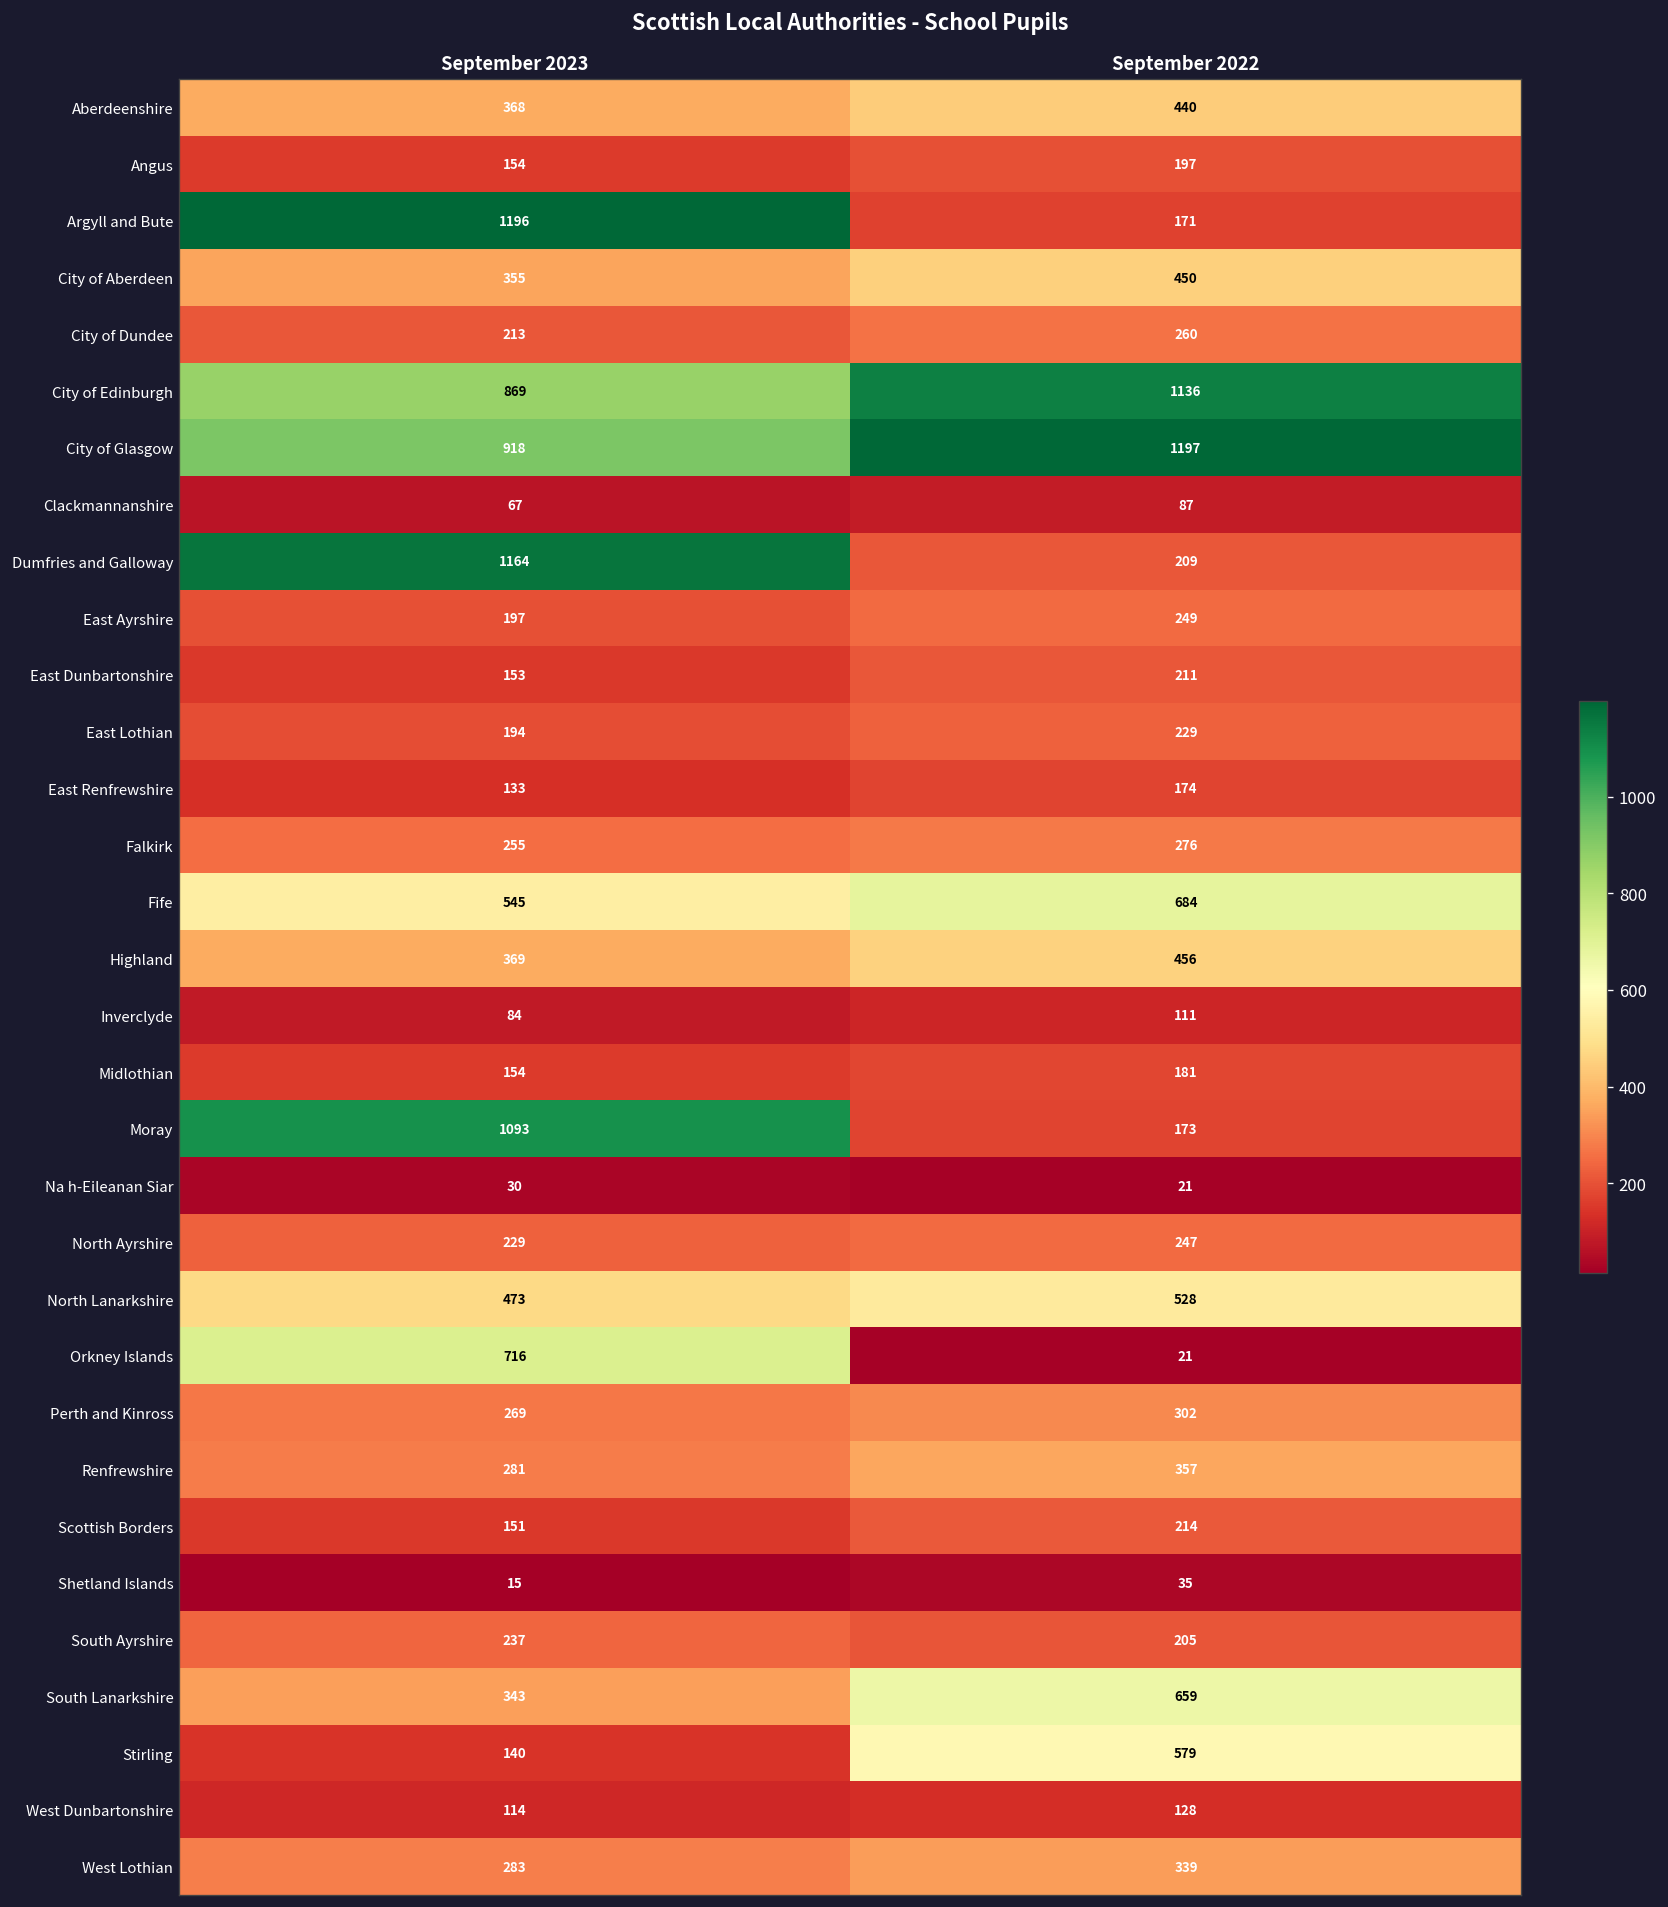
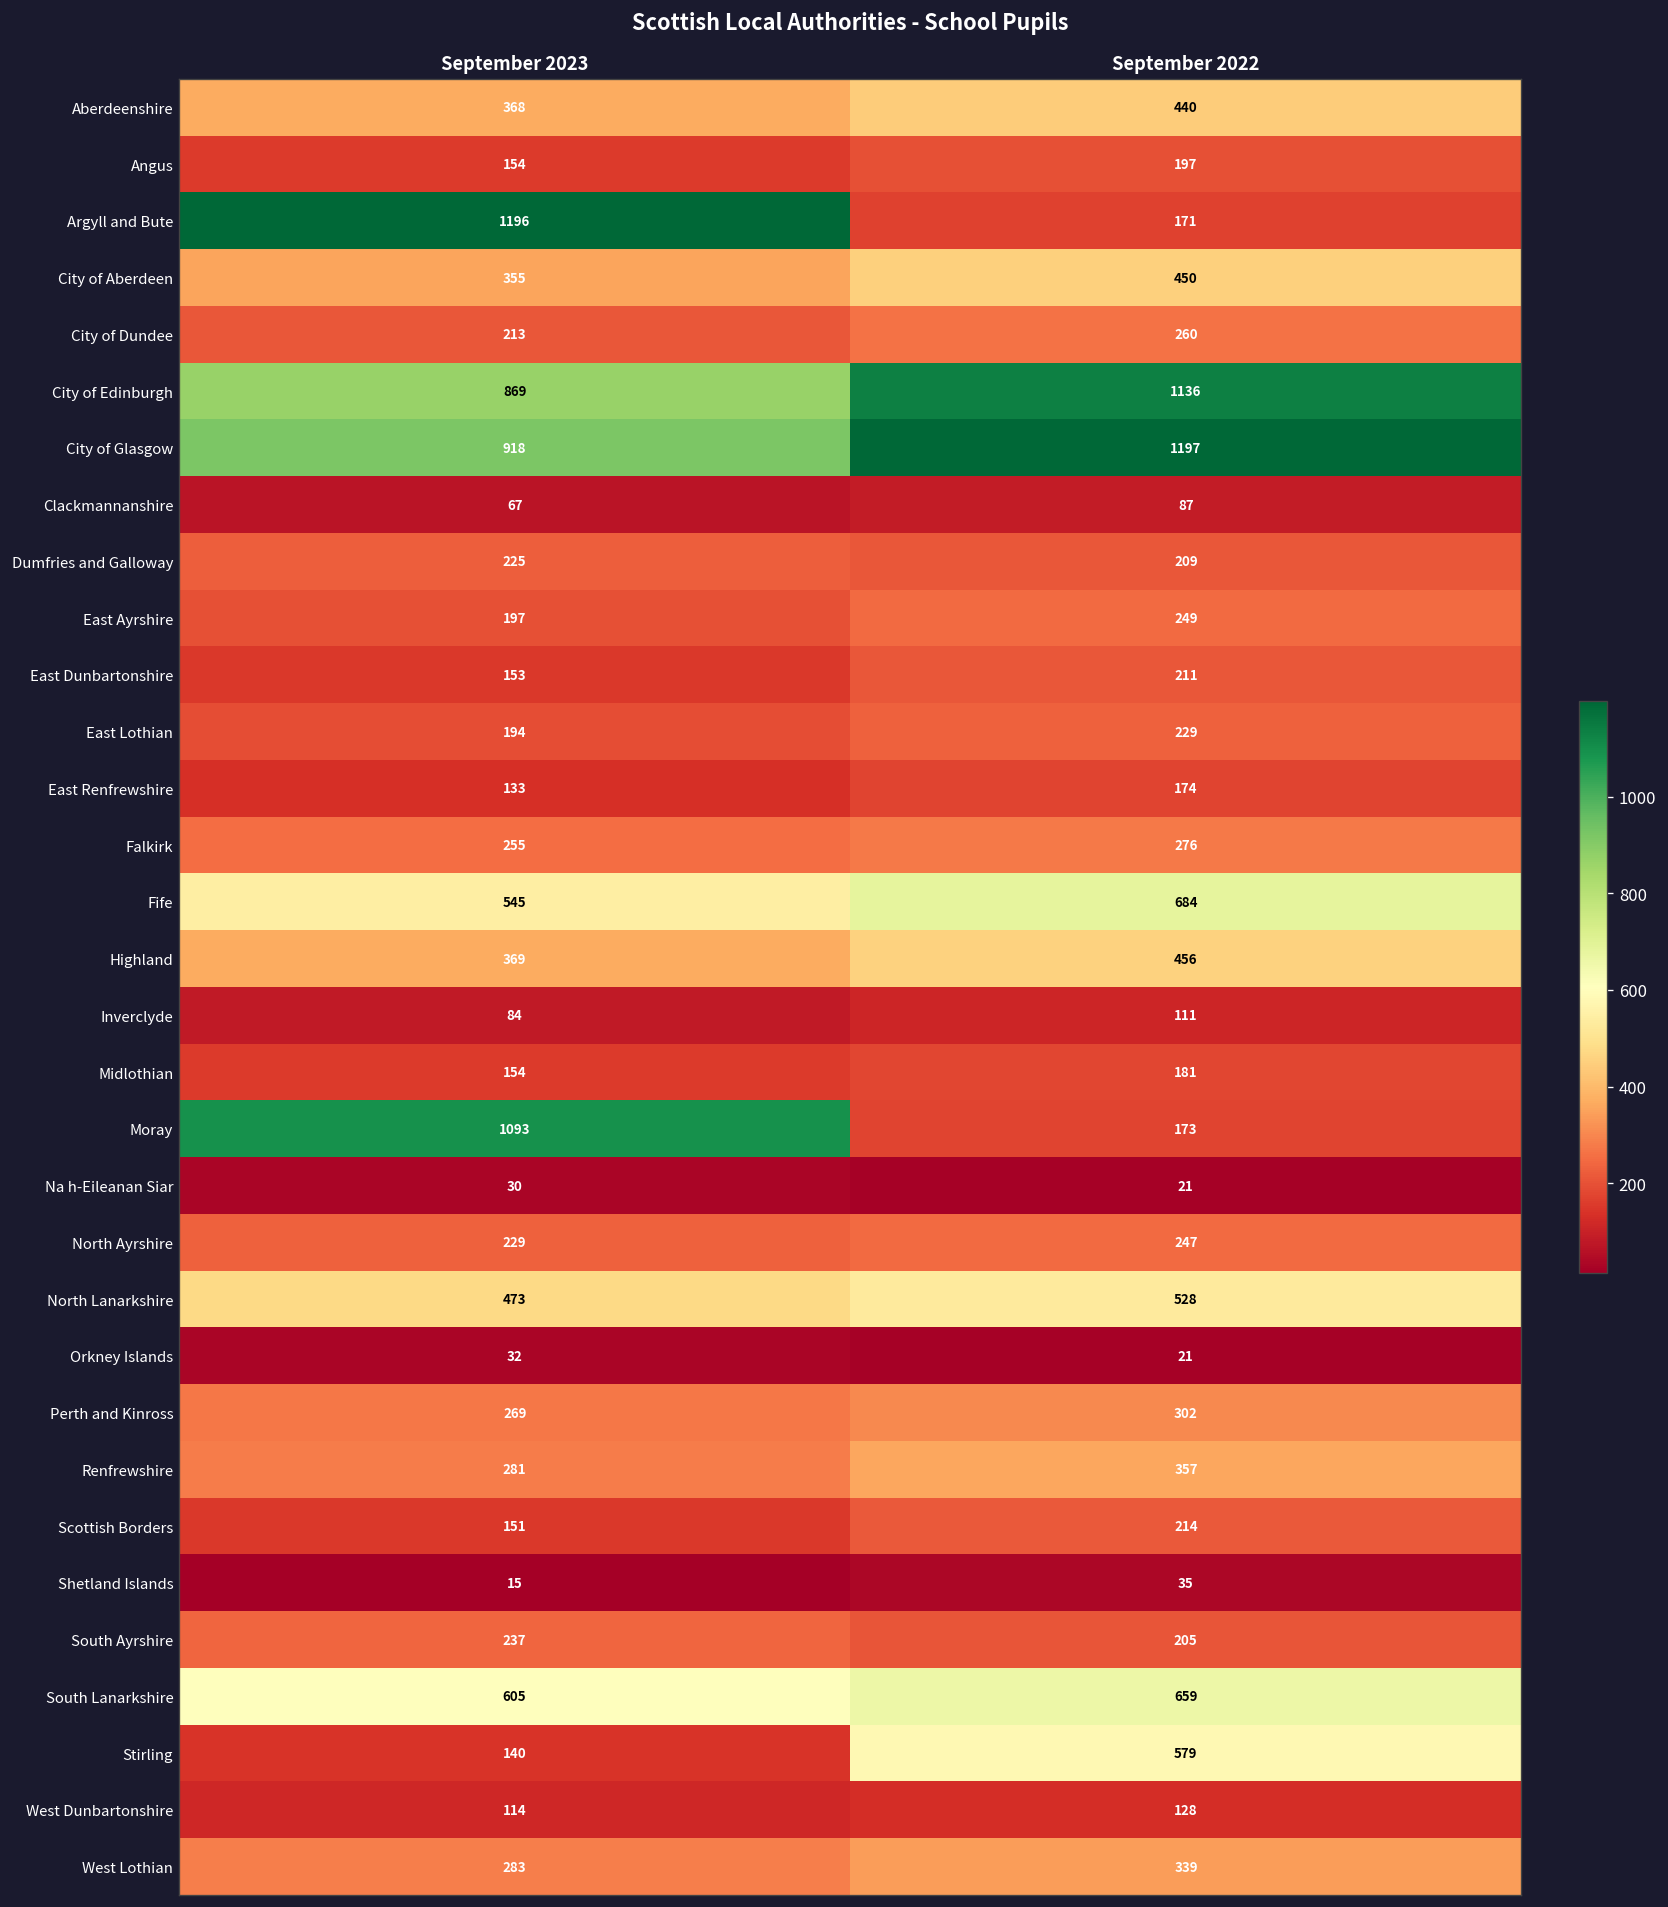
Dumfries and Galloway, September 2023: 1164 -> 225
Orkney Islands, September 2023: 716 -> 32
South Lanarkshire, September 2023: 343 -> 605
